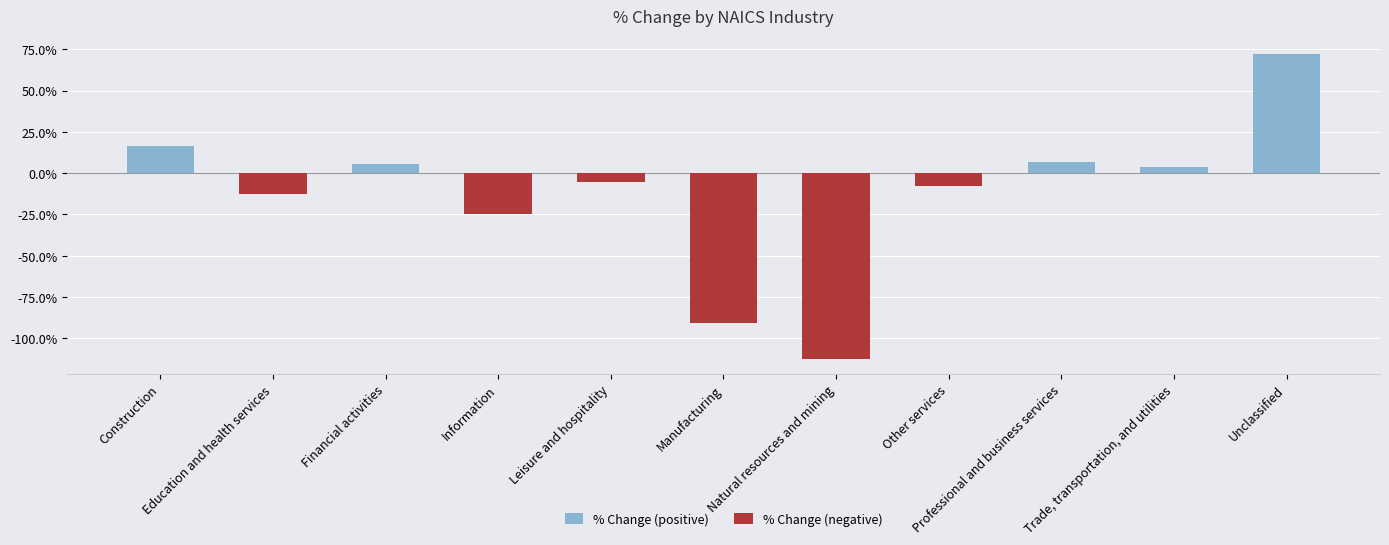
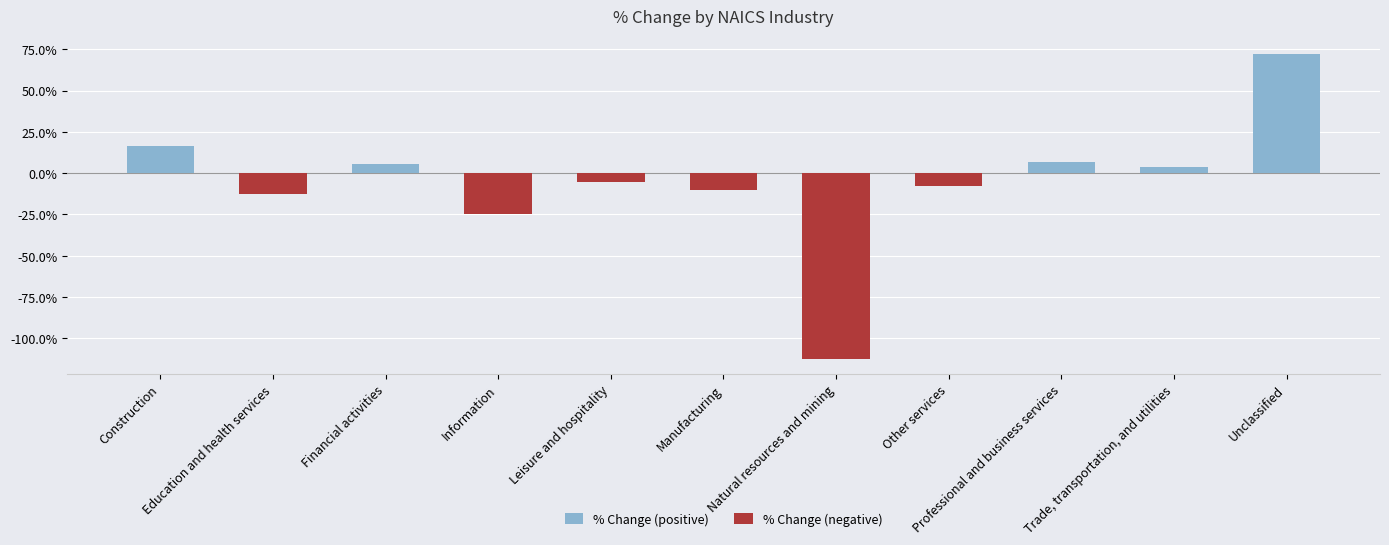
% Change (negative), Manufacturing: -91% -> -10%
